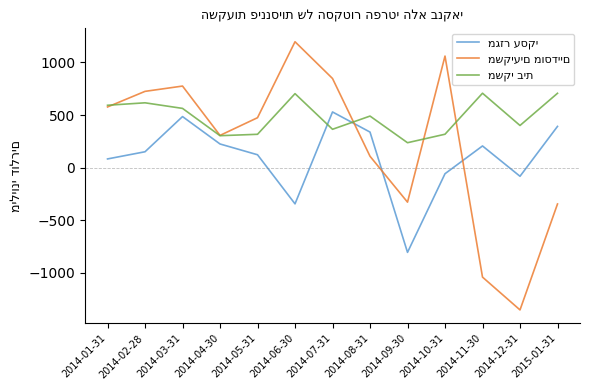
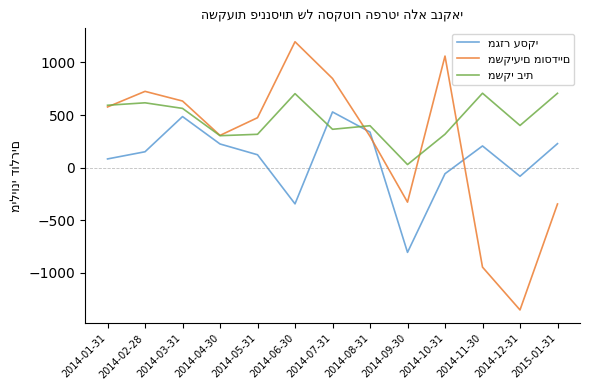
משקיעים מוסדיים, 2014-03-31: 780 -> 630
משקיעים מוסדיים, 2014-08-31: 110 -> 300
משקי בית, 2014-08-31: 490 -> 400
משקי בית, 2014-09-30: 240 -> 30
משקיעים מוסדיים, 2014-11-30: -1040 -> -950
מגזר עסקי, 2015-01-31: 390 -> 230
